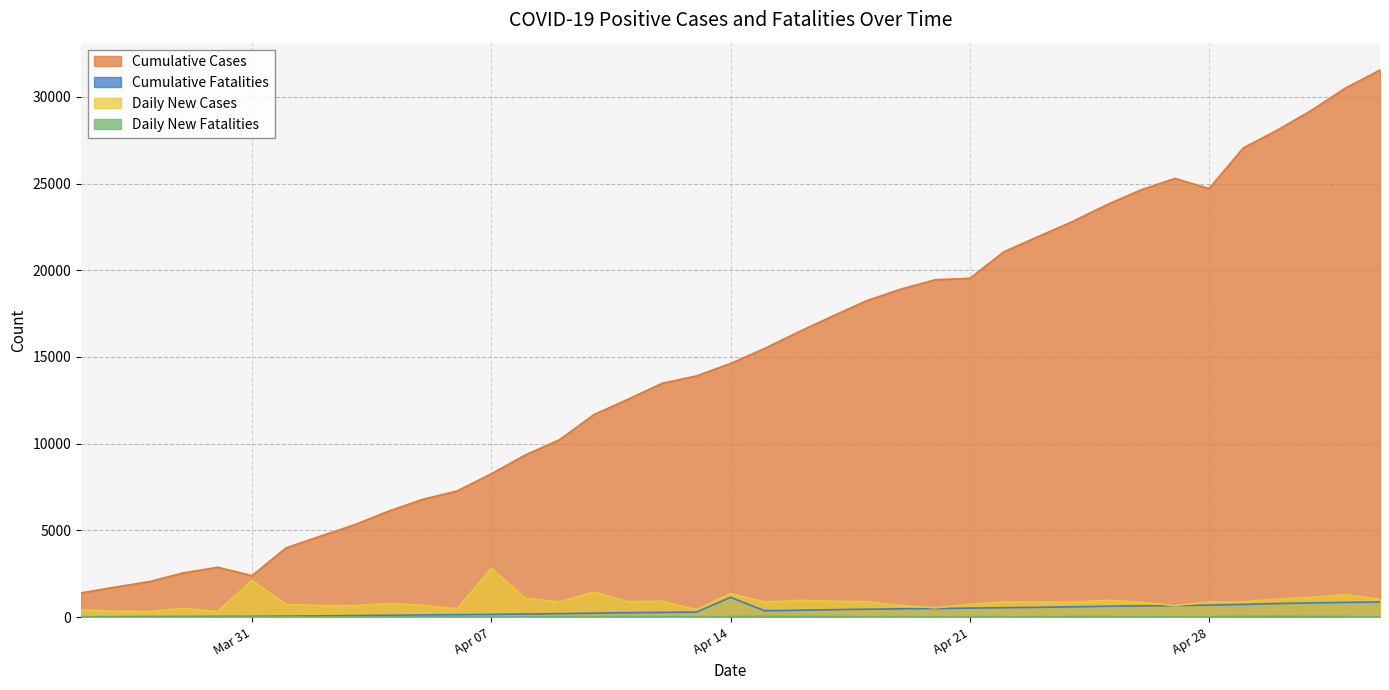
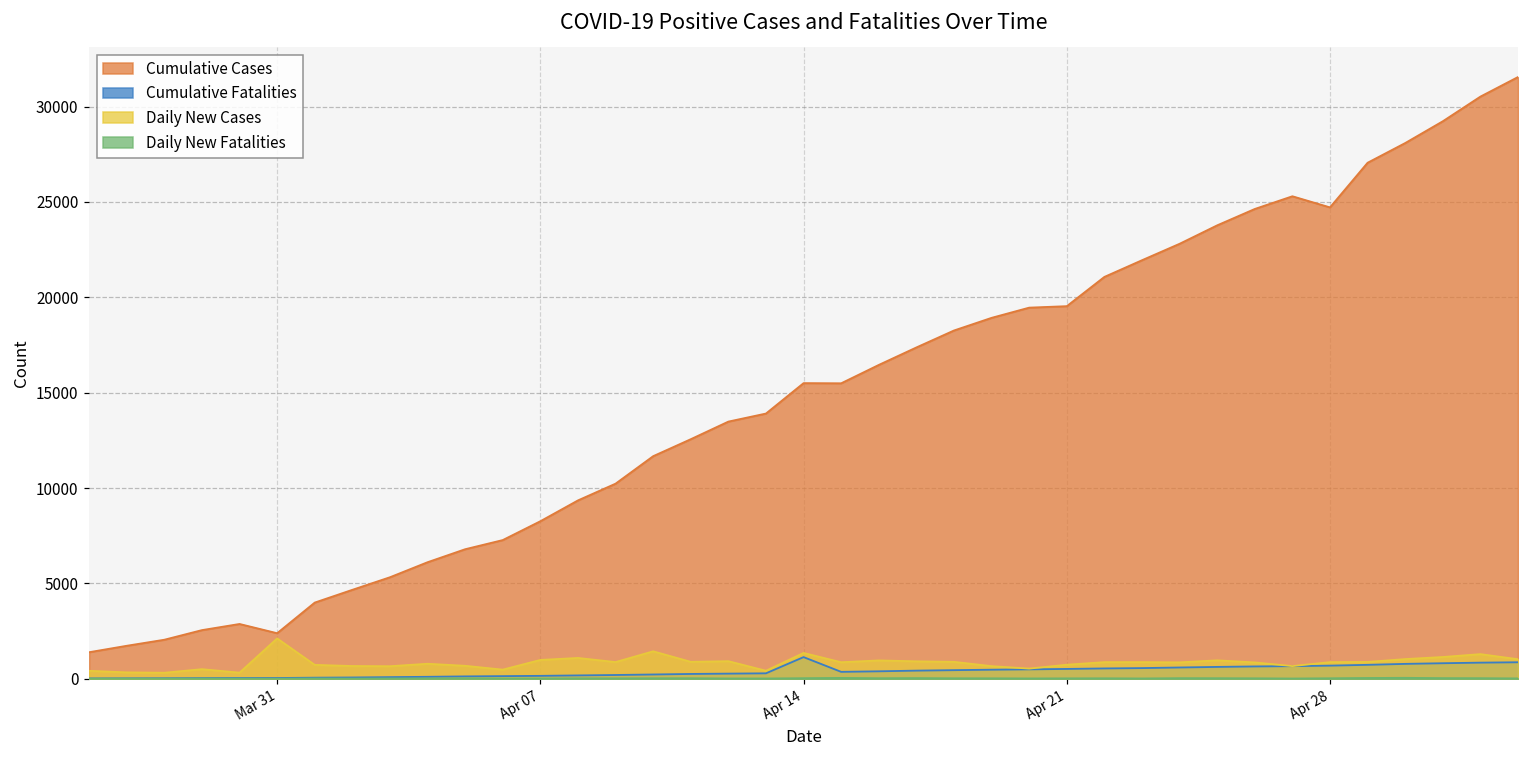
Daily New Cases, Apr 07: 2800 -> 1000
Cumulative Cases, Apr 14: 14600 -> 15500
